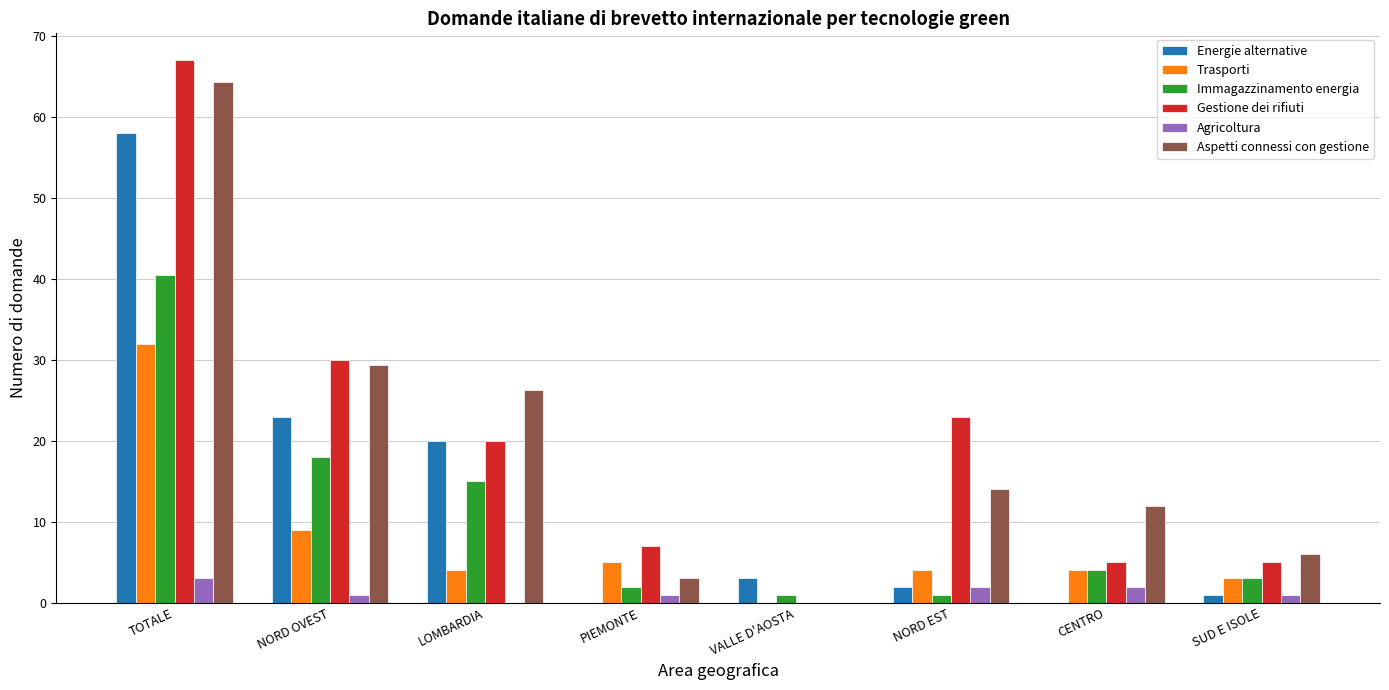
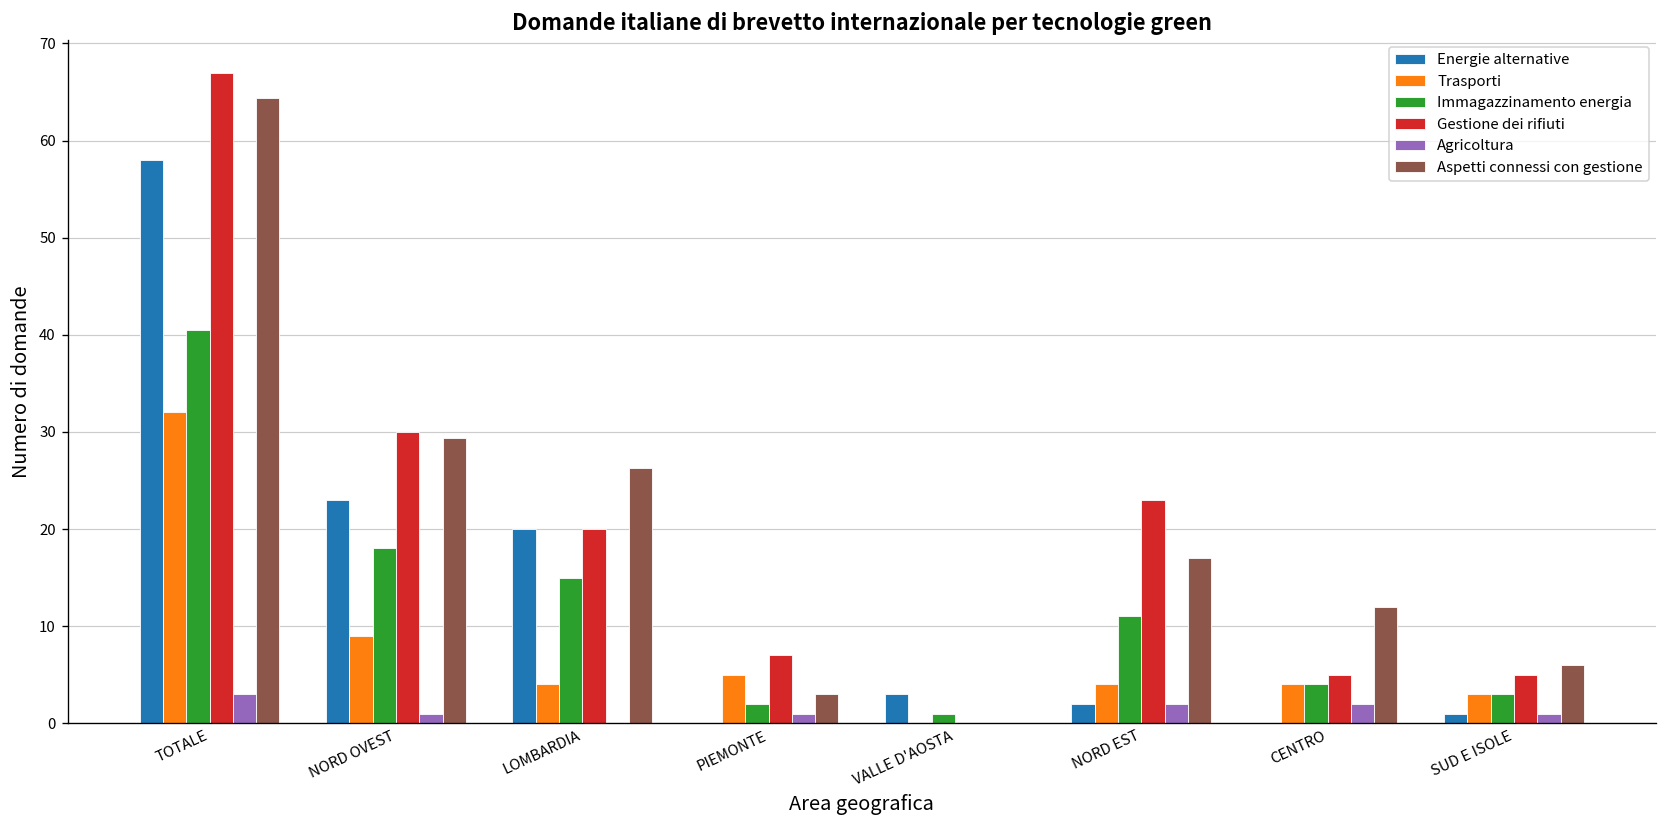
Immagazzinamento energia, NORD EST: 1 -> 11
Aspetti connessi con gestione, NORD EST: 14 -> 17
